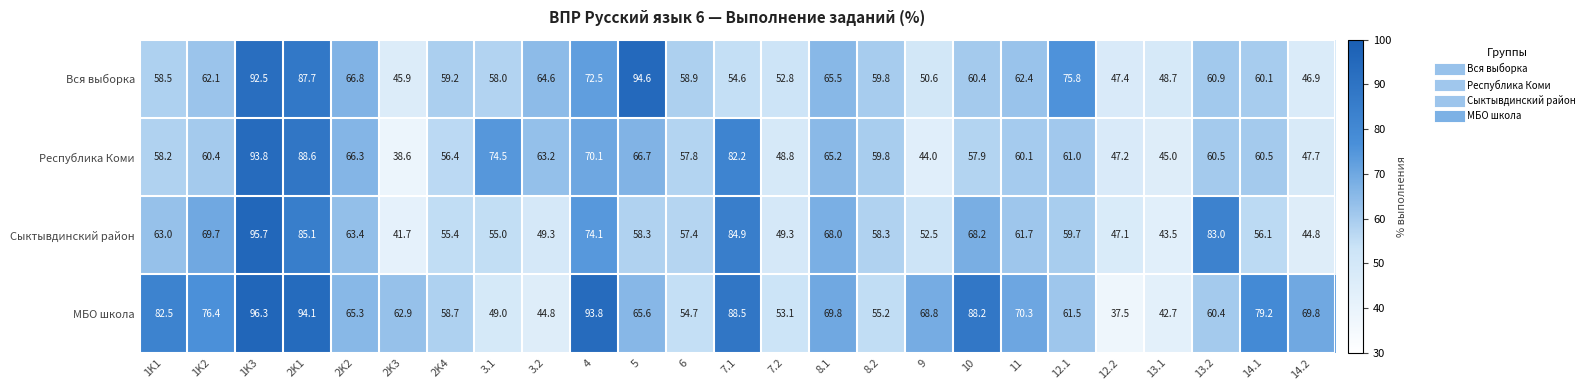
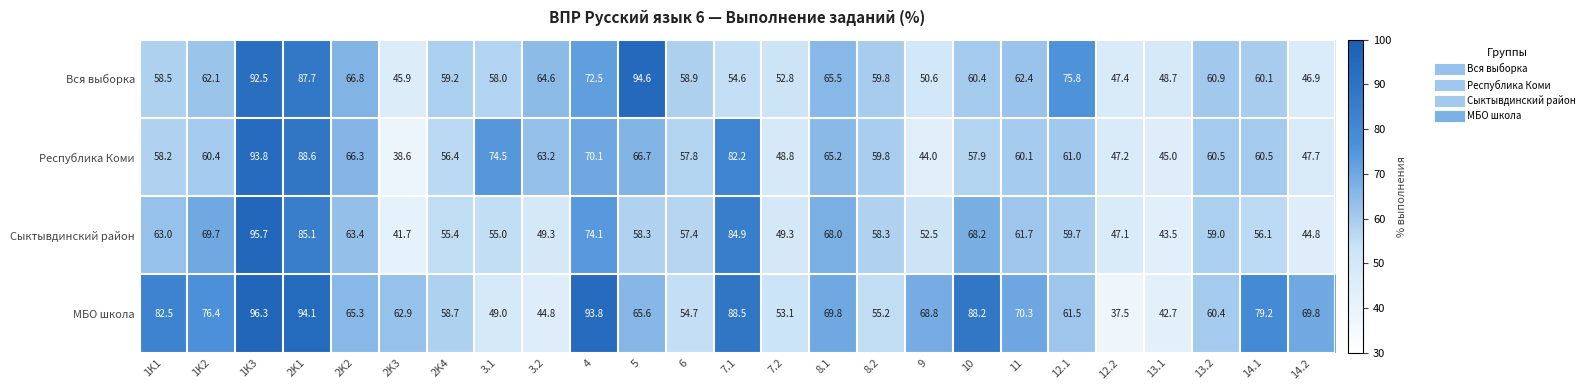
Сыктывдинский район, 13.2: 83.0 -> 59.0
